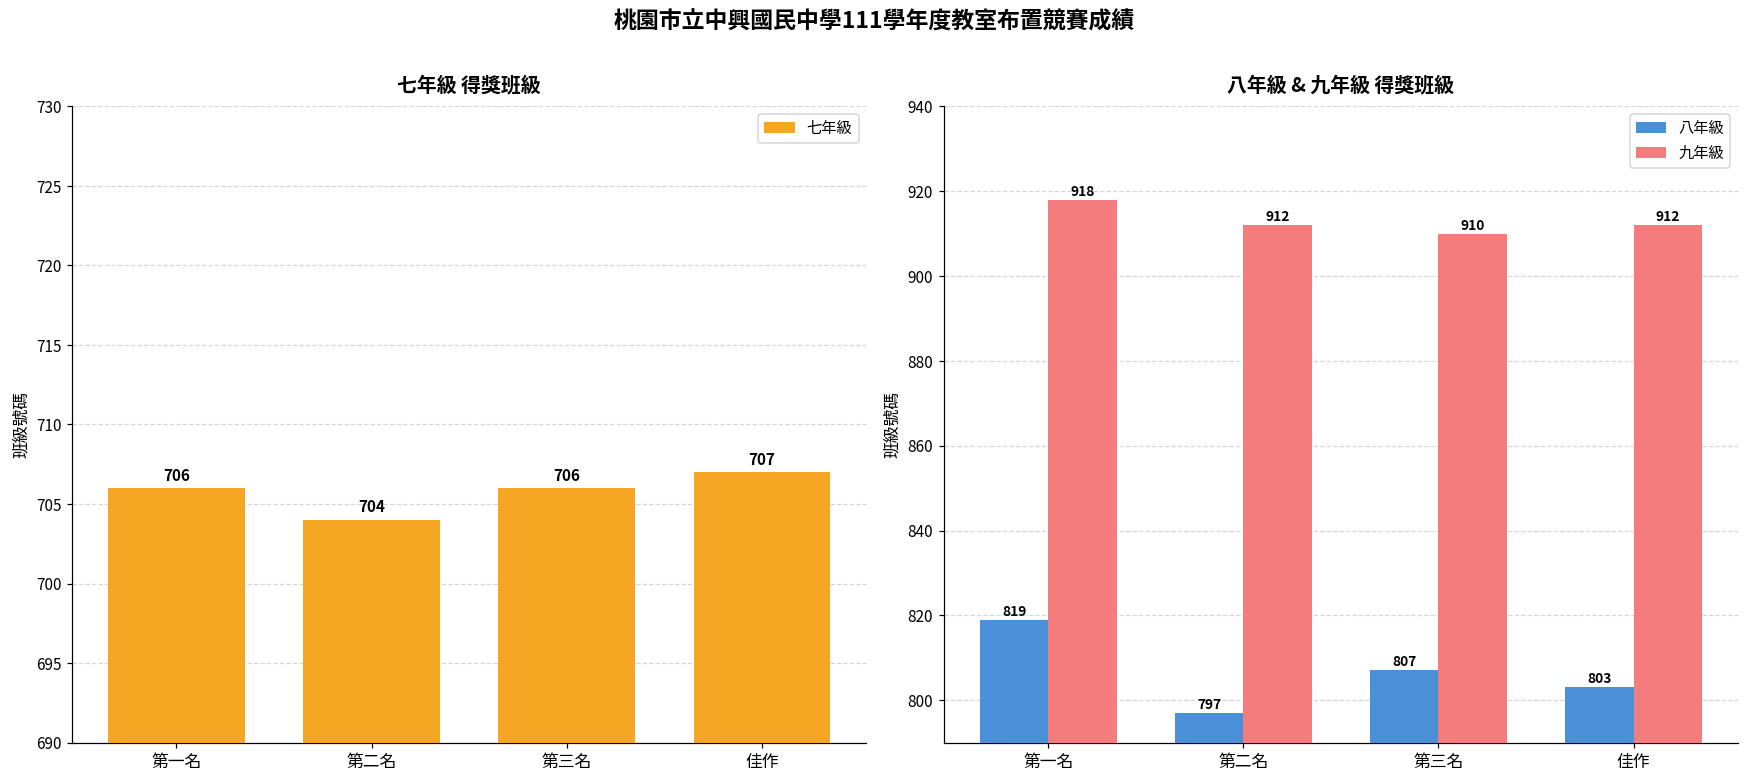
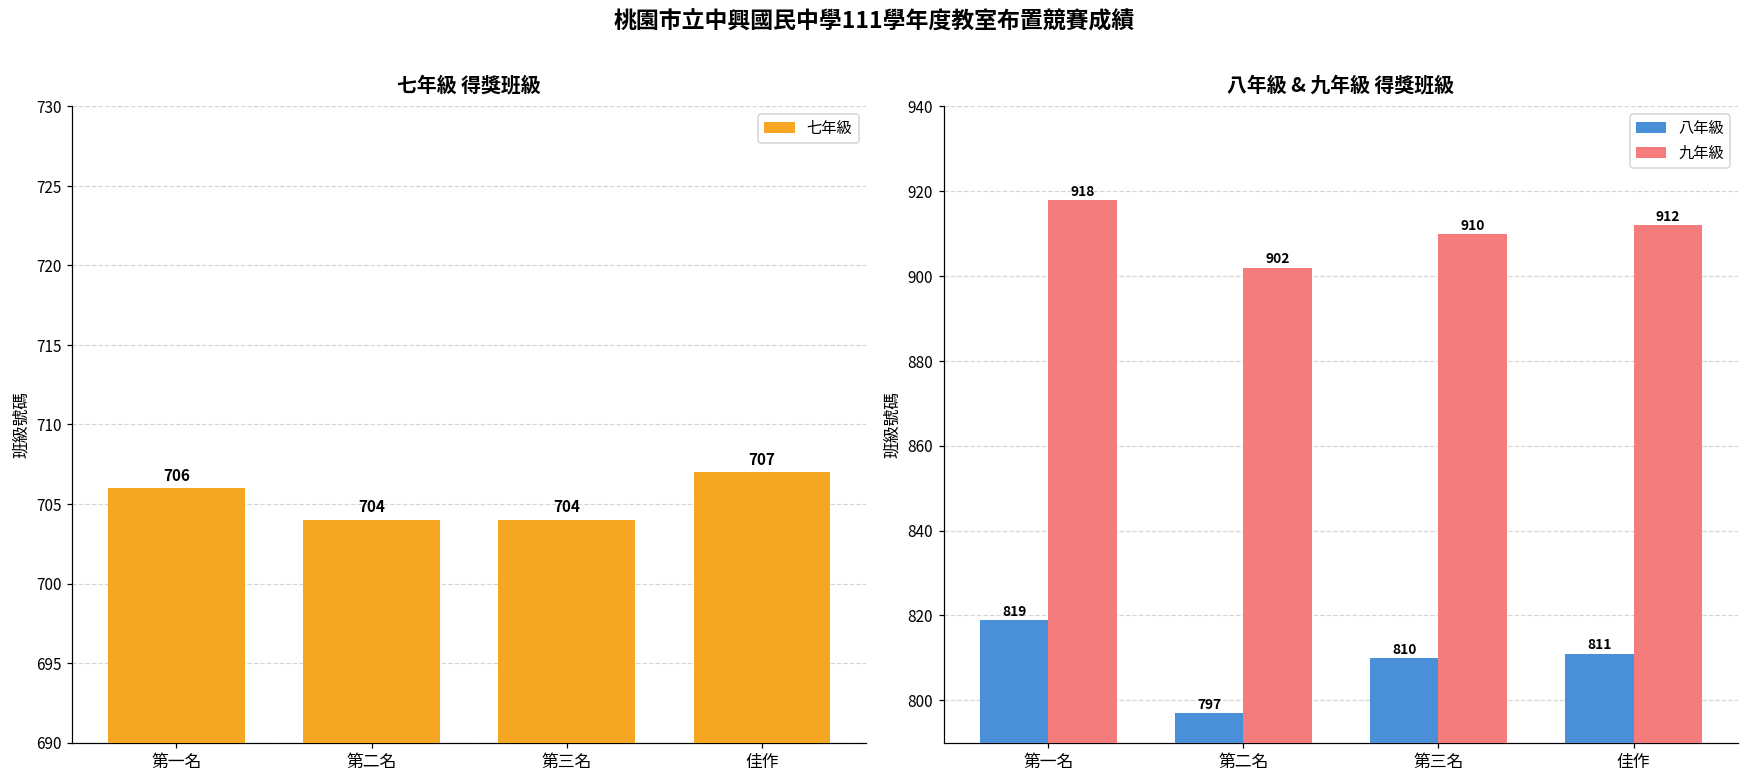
七年級 得獎班級, 第三名: 706 -> 704
八年級 & 九年級 得獎班級, 九年級, 第二名: 912 -> 902
八年級 & 九年級 得獎班級, 八年級, 第三名: 807 -> 810
八年級 & 九年級 得獎班級, 八年級, 佳作: 803 -> 811
